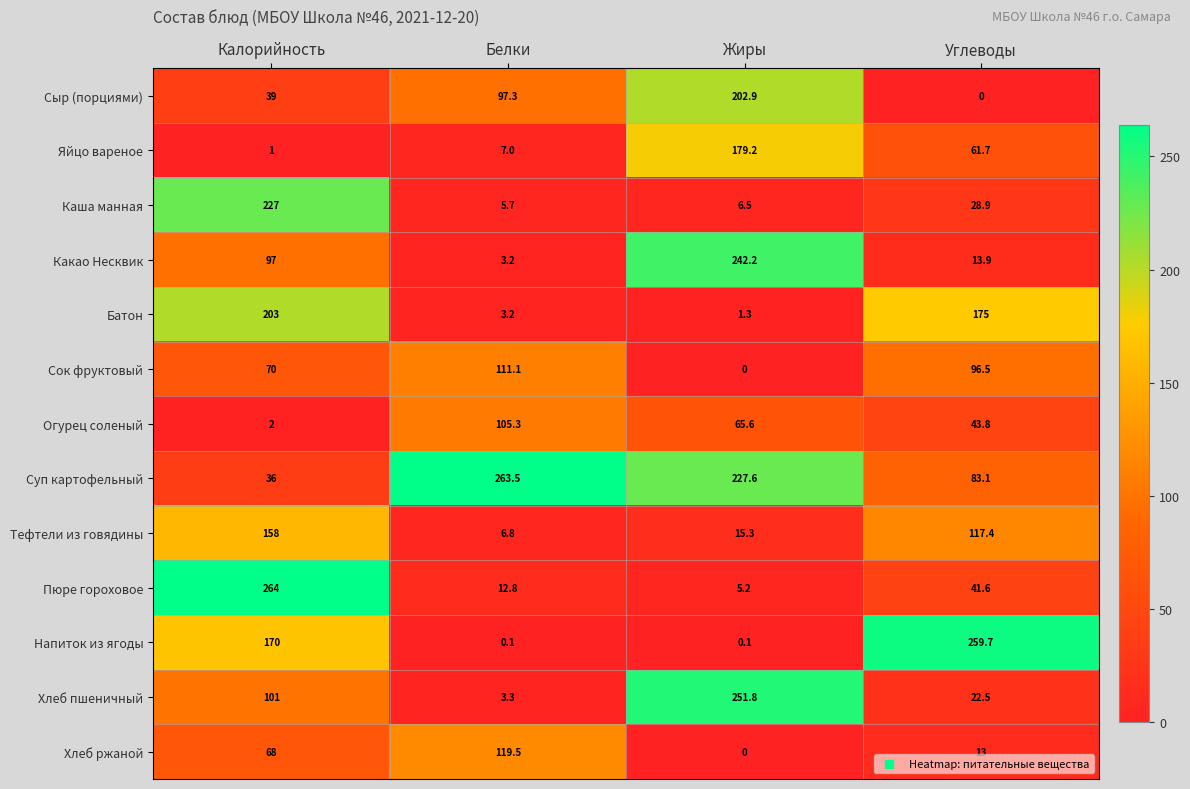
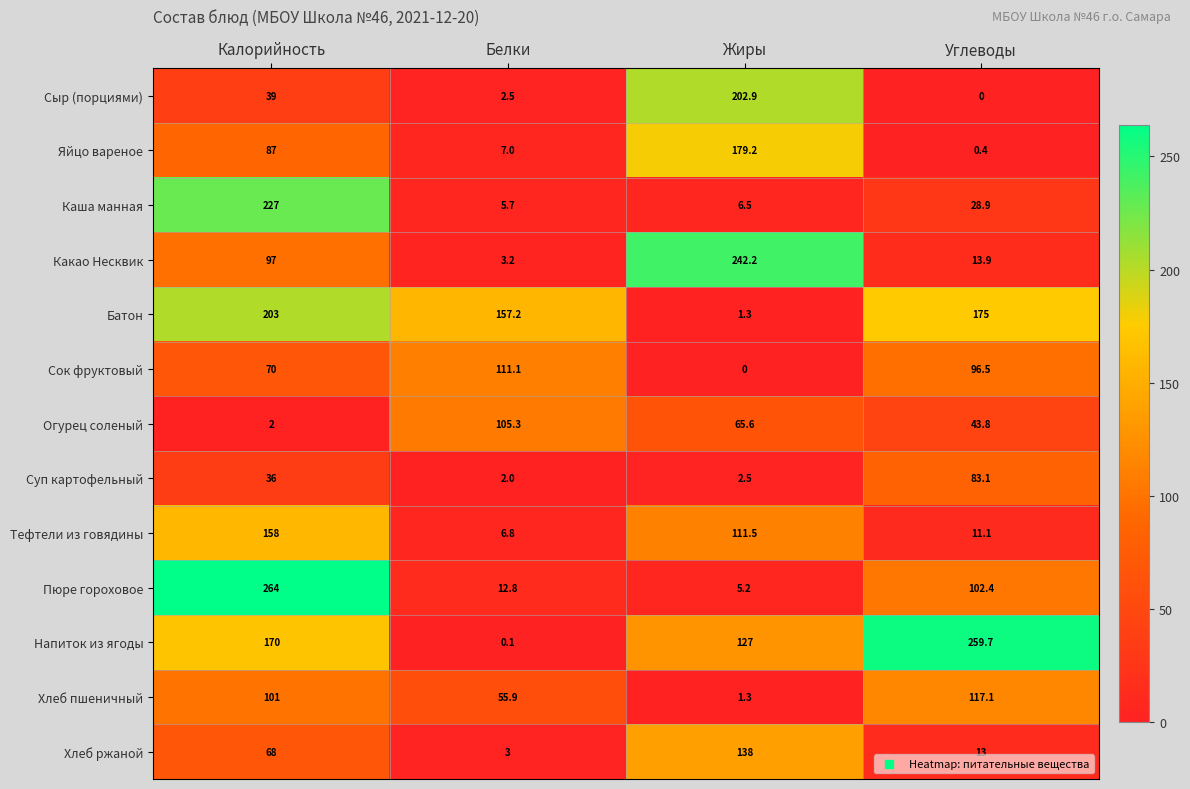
Сыр (порциями), Белки: 97.3 -> 2.5
Яйцо вареное, Калорийность: 1 -> 87
Яйцо вареное, Углеводы: 61.7 -> 0.4
Батон, Белки: 3.2 -> 157.2
Суп картофельный, Белки: 263.5 -> 2.0
Суп картофельный, Жиры: 227.6 -> 2.5
Тефтели из говядины, Жиры: 15.3 -> 111.5
Тефтели из говядины, Углеводы: 117.4 -> 11.1
Пюре гороховое, Углеводы: 41.6 -> 102.4
Напиток из ягоды, Жиры: 0.1 -> 127
Хлеб пшеничный, Белки: 3.3 -> 55.9
Хлеб пшеничный, Жиры: 251.8 -> 1.3
Хлеб пшеничный, Углеводы: 22.5 -> 117.1
Хлеб ржаной, Белки: 119.5 -> 3
Хлеб ржаной, Жиры: 0 -> 138
